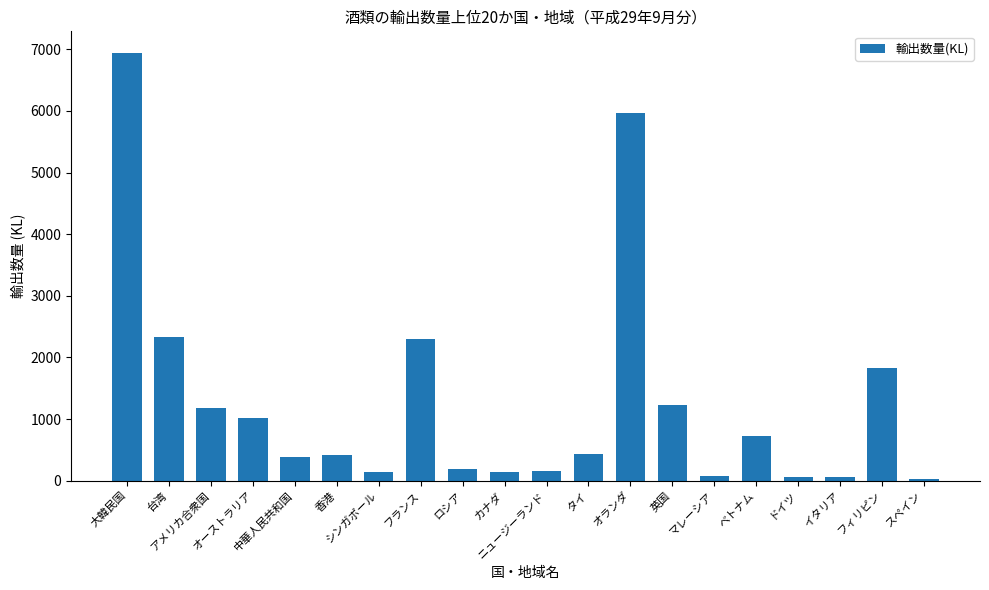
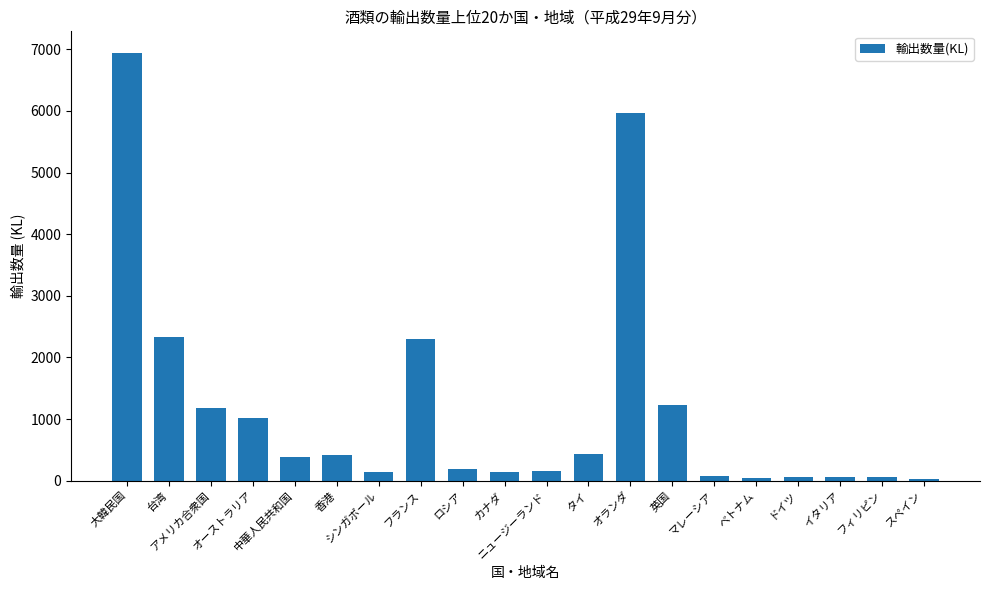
ベトナム: 700 -> 0
フィリピン: 1800 -> 100
